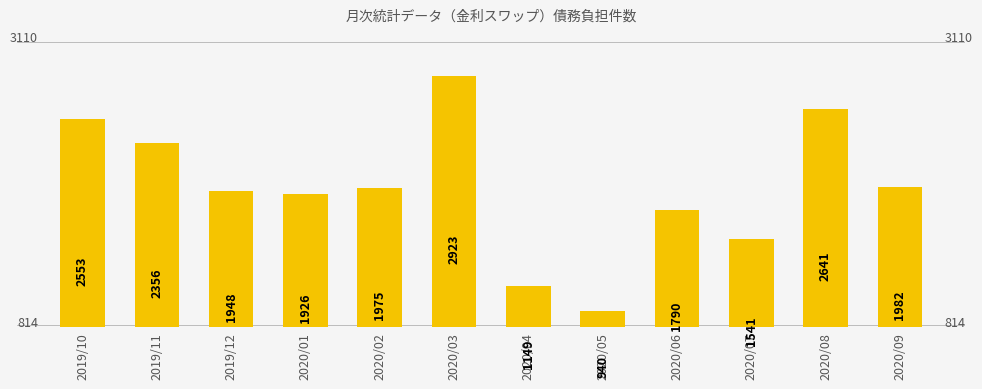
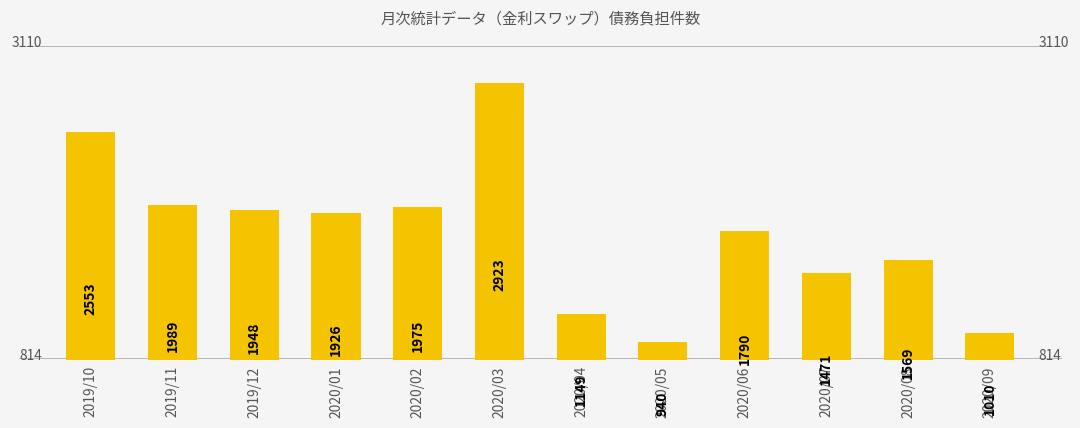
2019/11: 2356 -> 1989
2020/07: 1541 -> 1471
2020/08: 2641 -> 1569
2020/09: 1982 -> 1010
